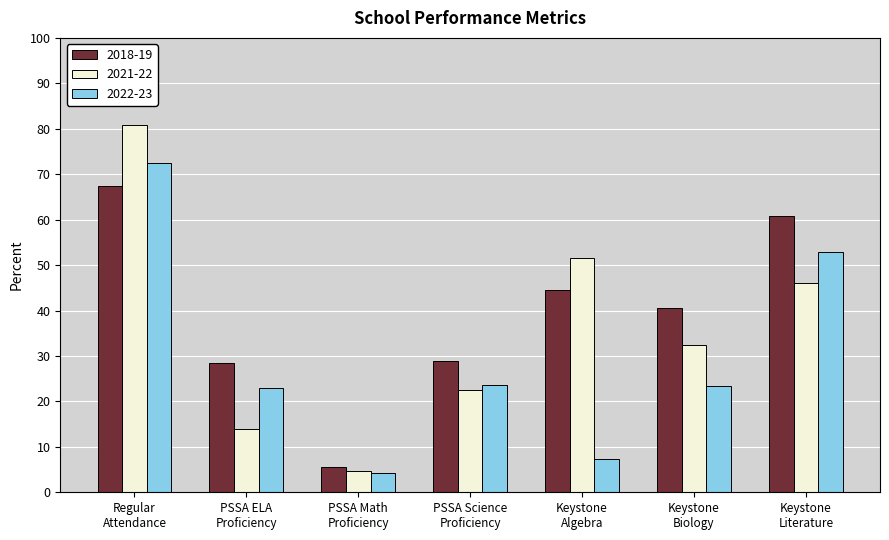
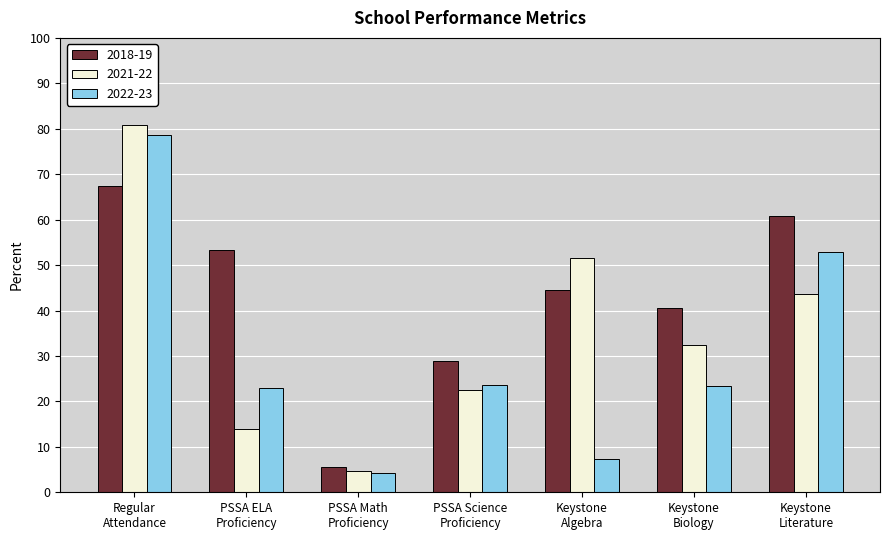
2022-23, Regular Attendance: 72 -> 79
2018-19, PSSA ELA Proficiency: 29 -> 53
2021-22, Keystone Literature: 46 -> 44
